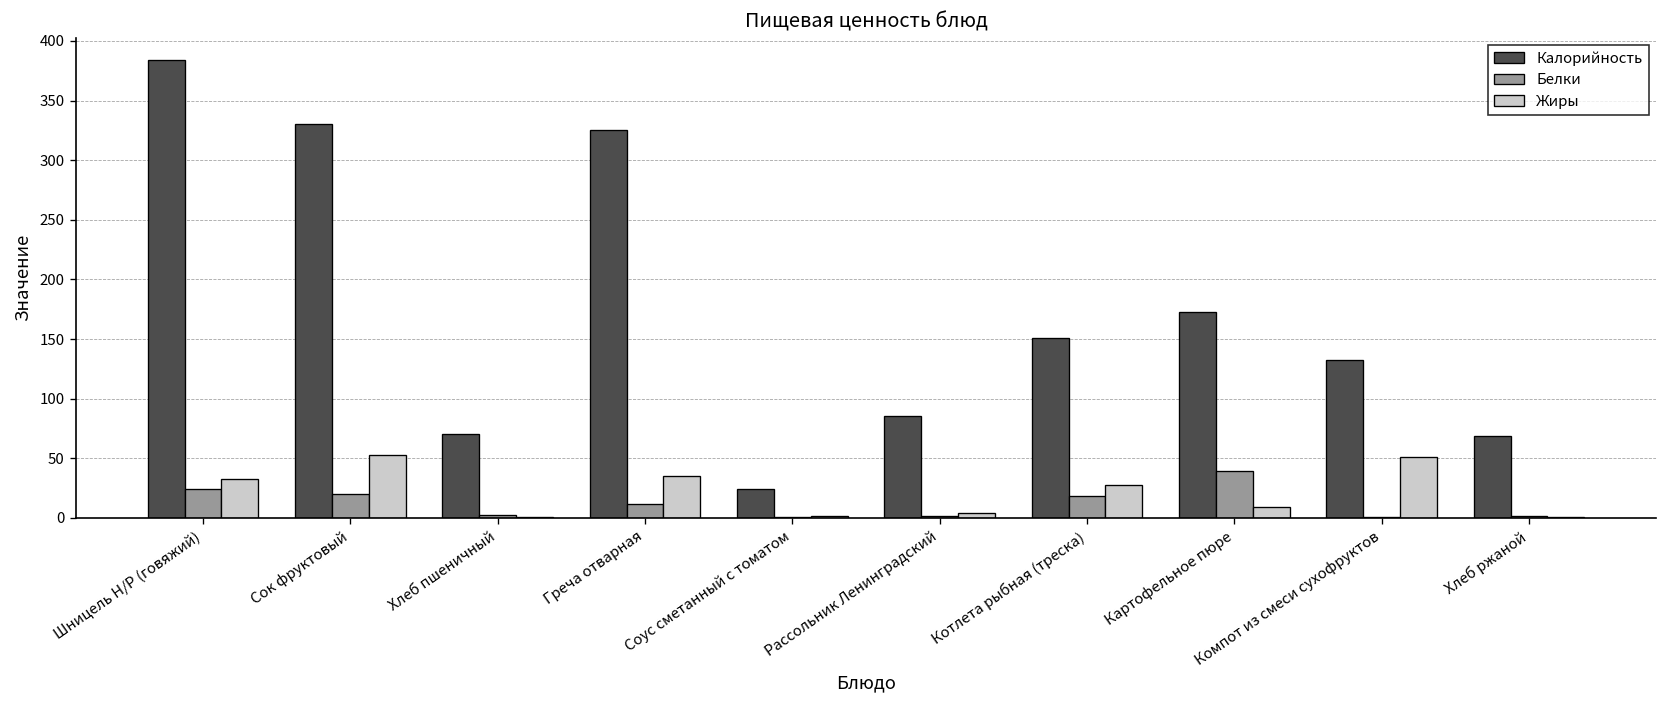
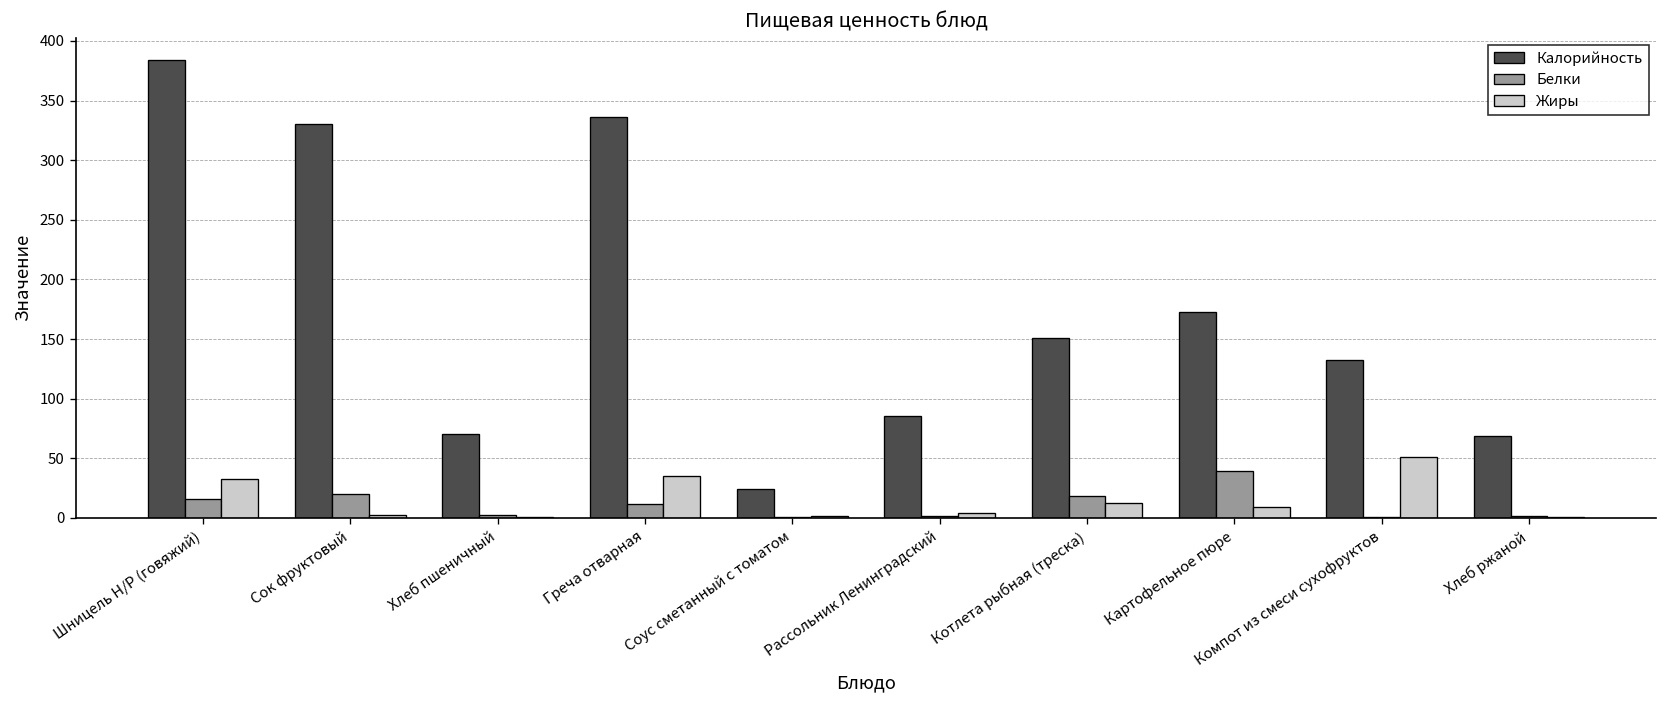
Белки, Шницель Н/Р (говяжий): 24 -> 16
Жиры, Сок фруктовый: 50 -> 0
Калорийность, Греча отварная: 330 -> 340
Жиры, Котлета рыбная (треска): 30 -> 10
